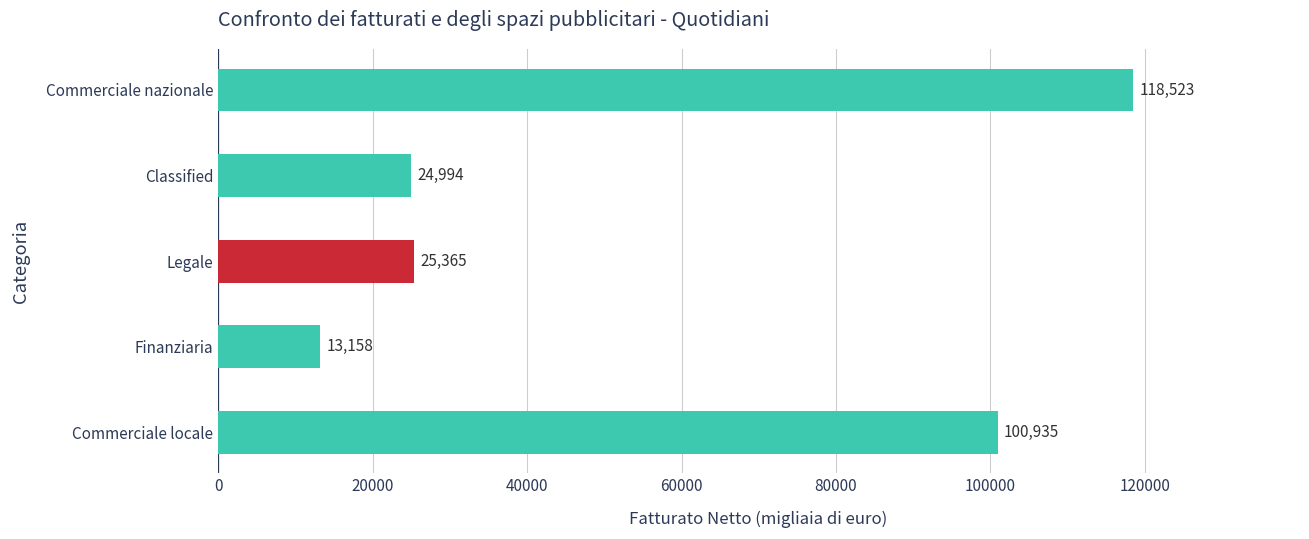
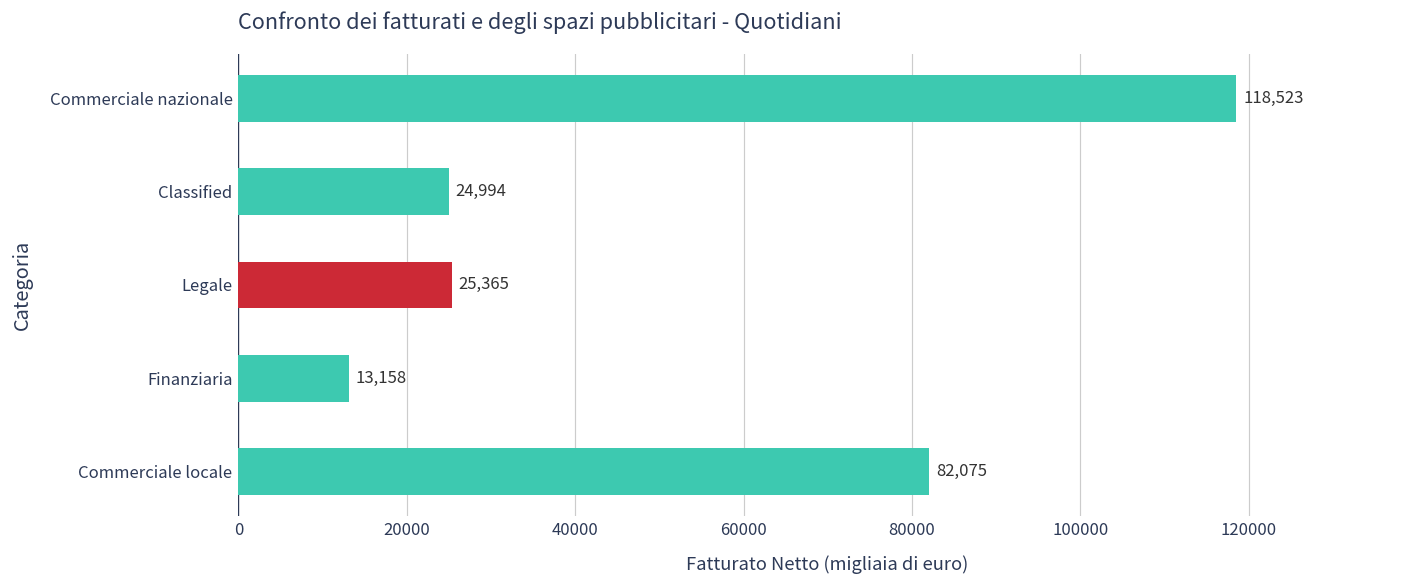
Commerciale locale: 100,935 -> 82,075
